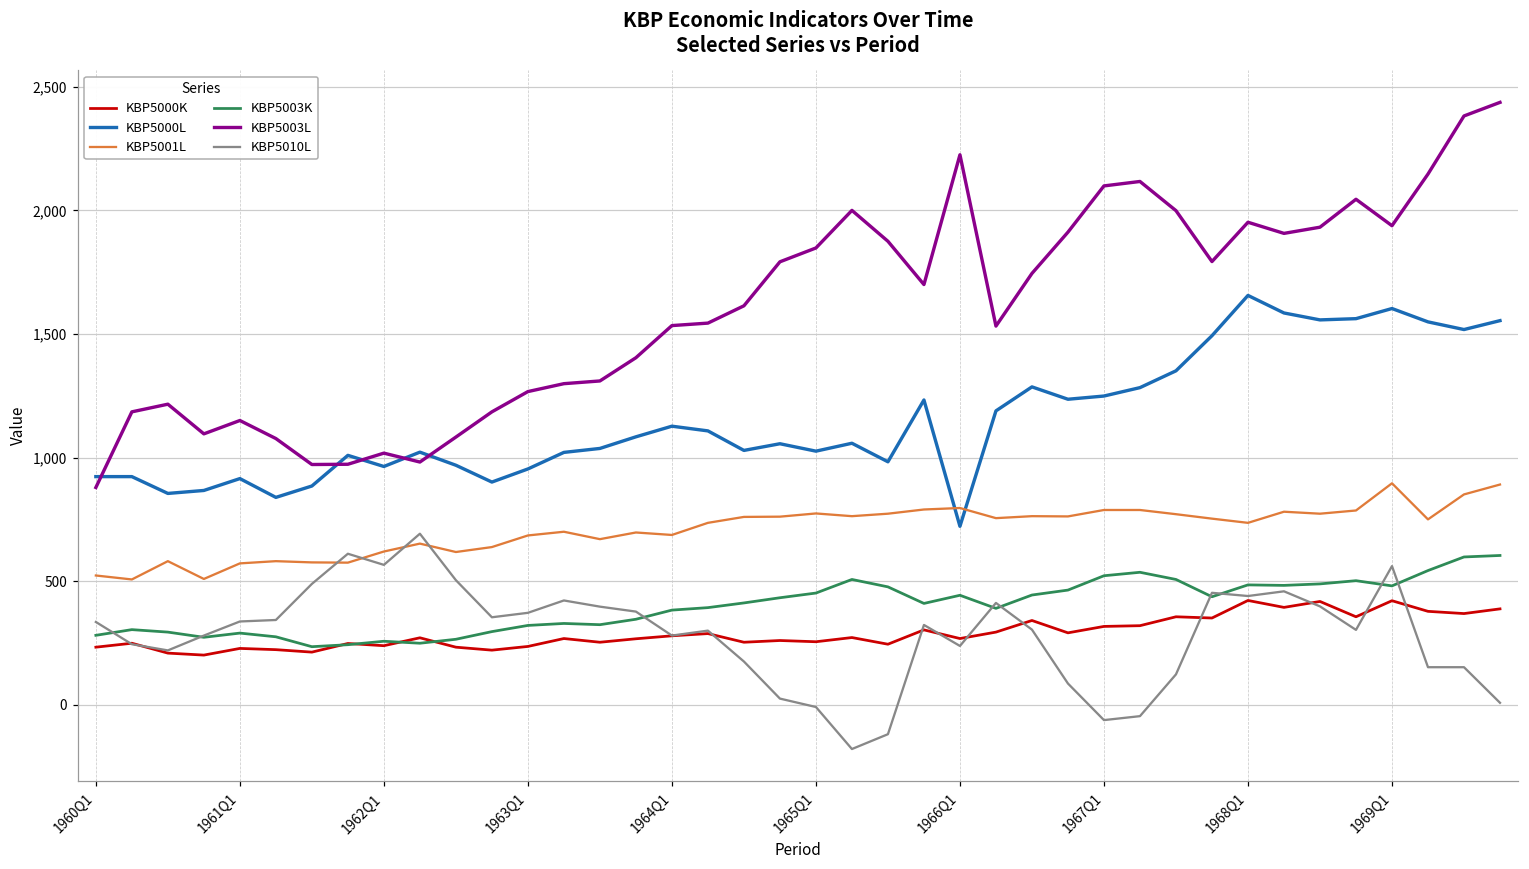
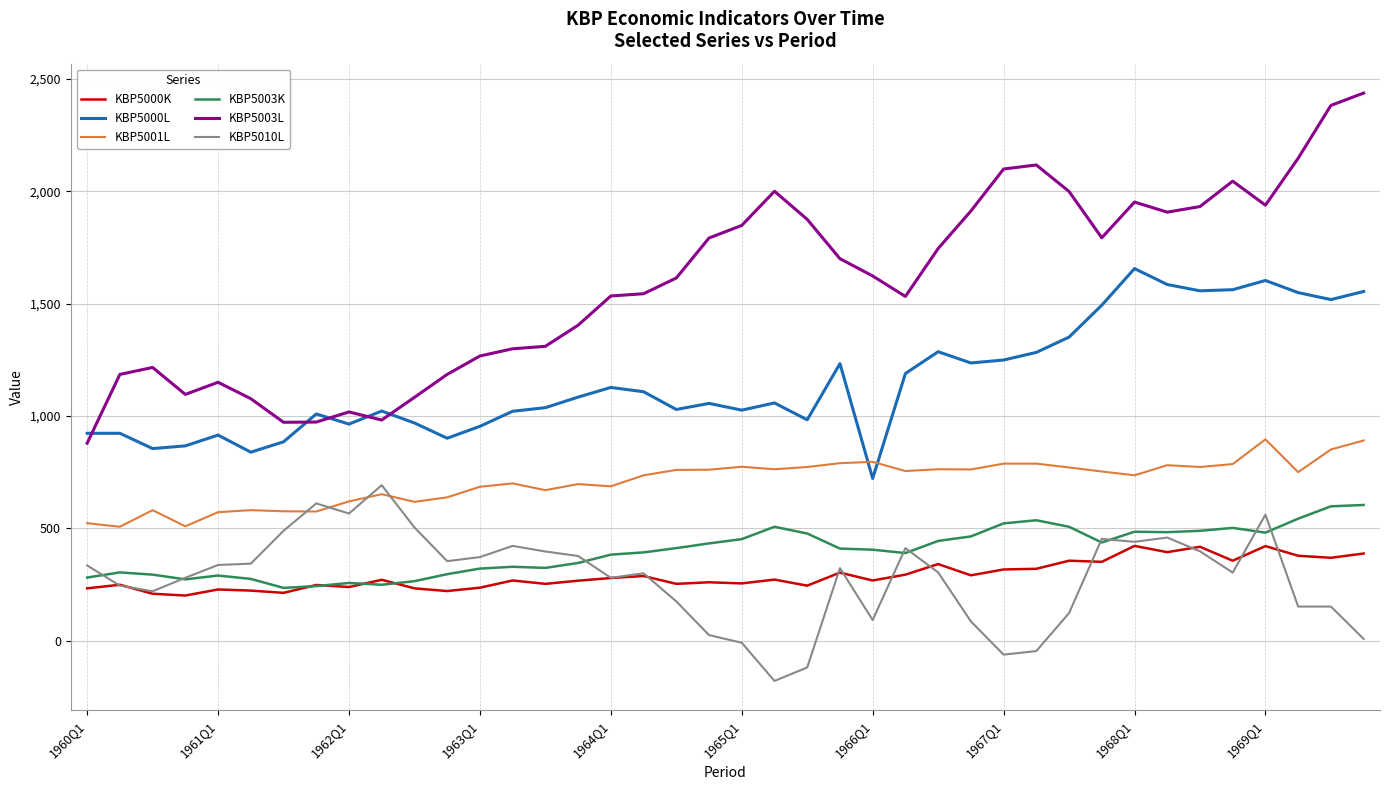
KBP5003K, 1966Q1: 440 -> 410
KBP5003L, 1966Q1: 2,230 -> 1,620
KBP5010L, 1966Q1: 240 -> 90
